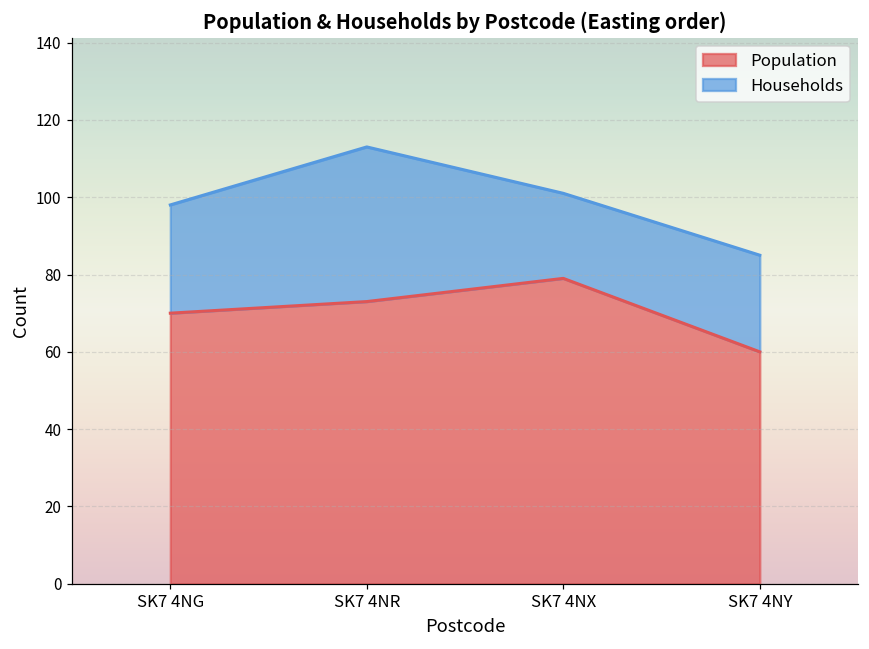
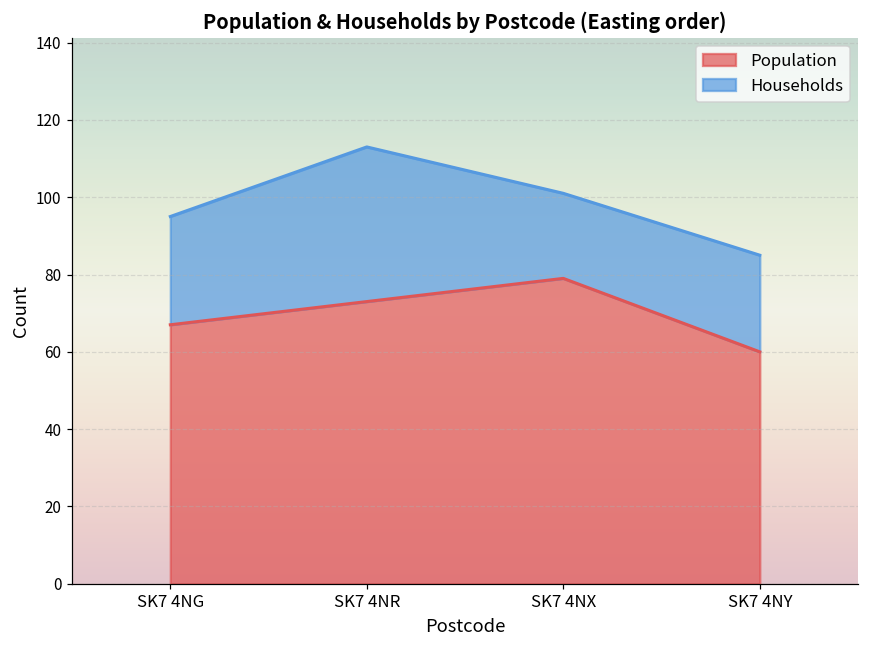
Population, SK7 4NG: 70 -> 67
